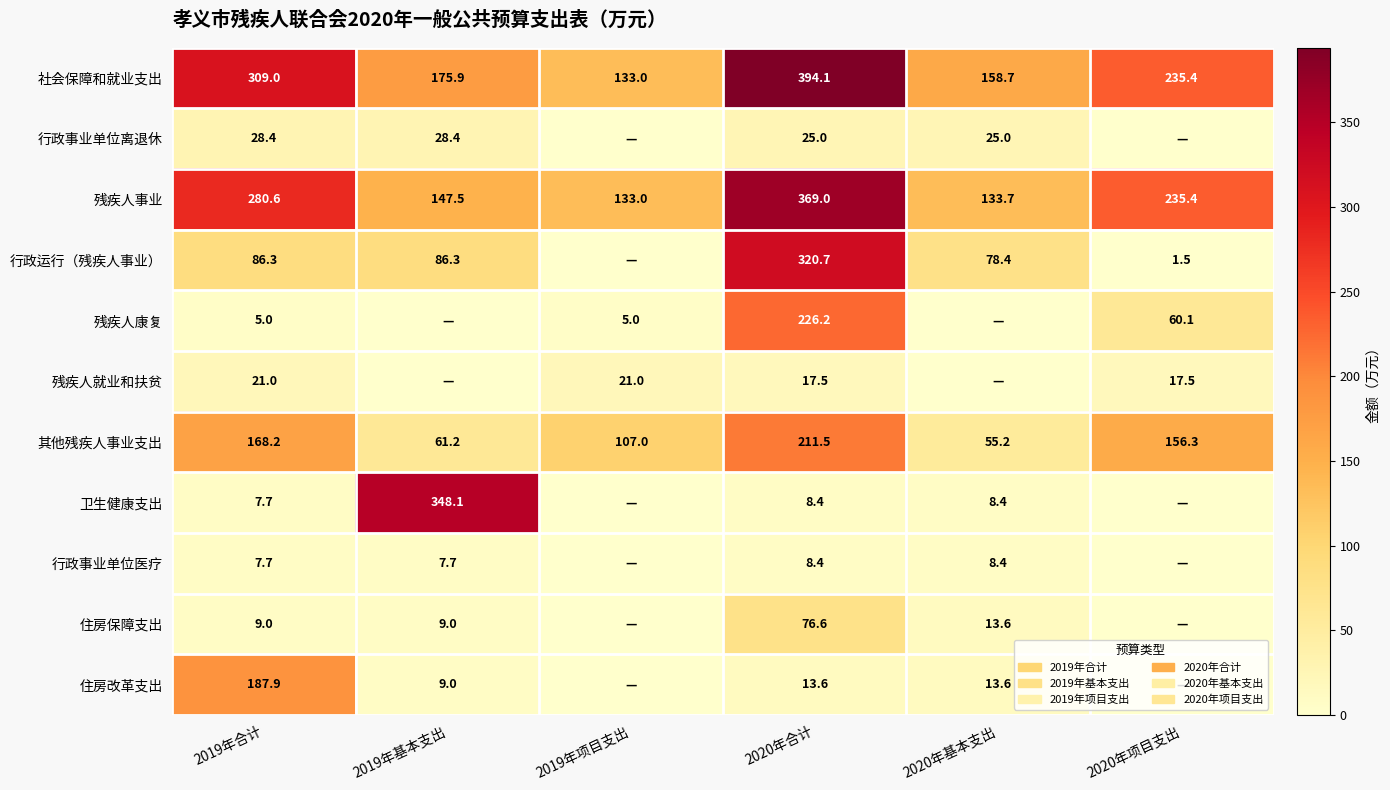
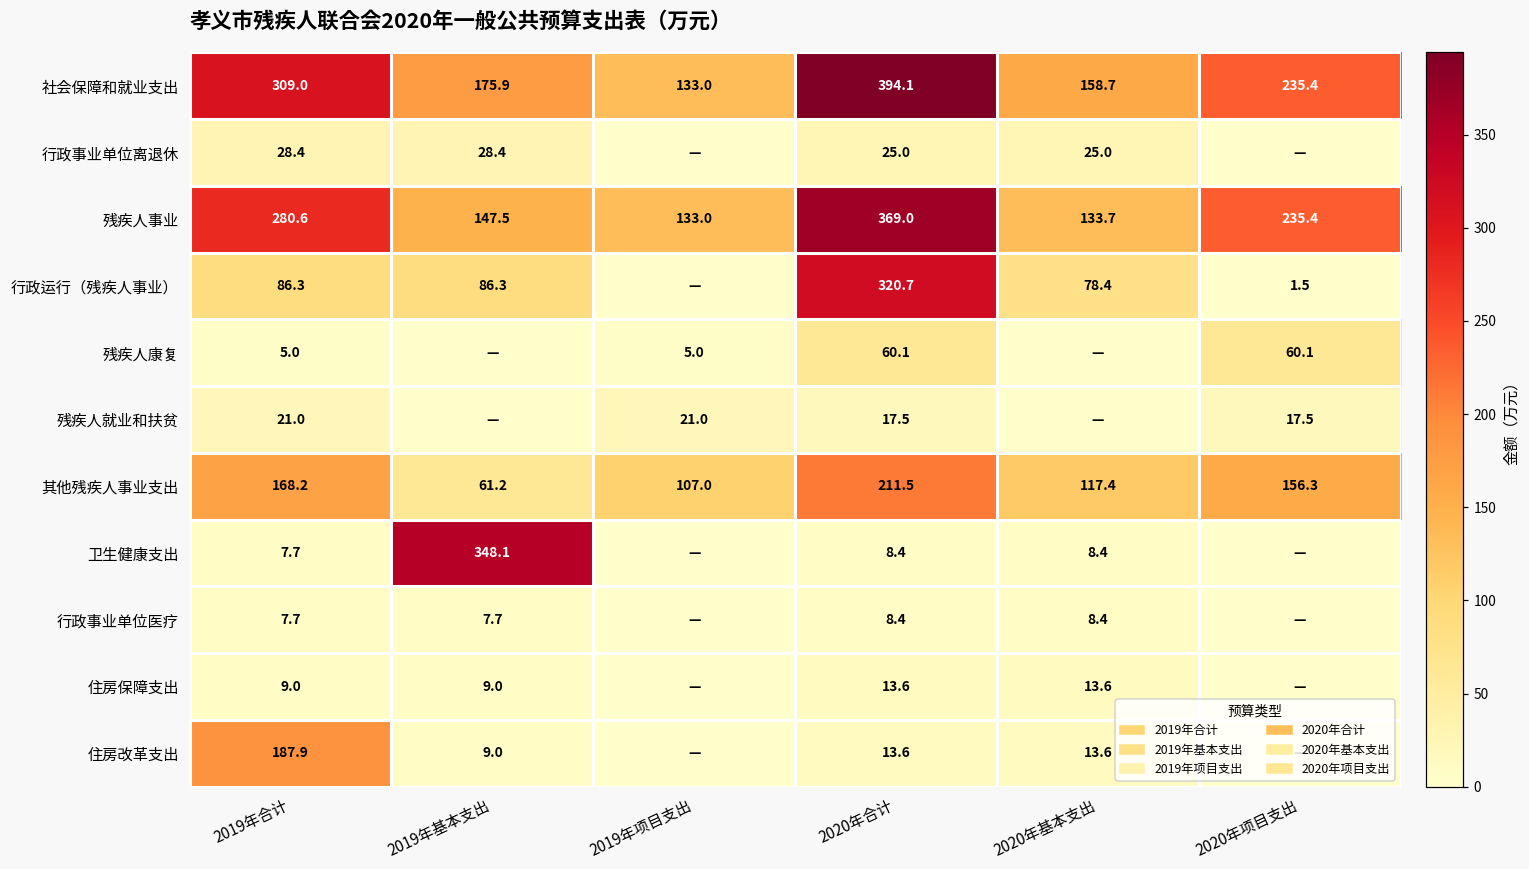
残疾人康复, 2020年合计: 226.2 -> 60.1
其他残疾人事业支出, 2020年基本支出: 55.2 -> 117.4
住房保障支出, 2020年合计: 76.6 -> 13.6
